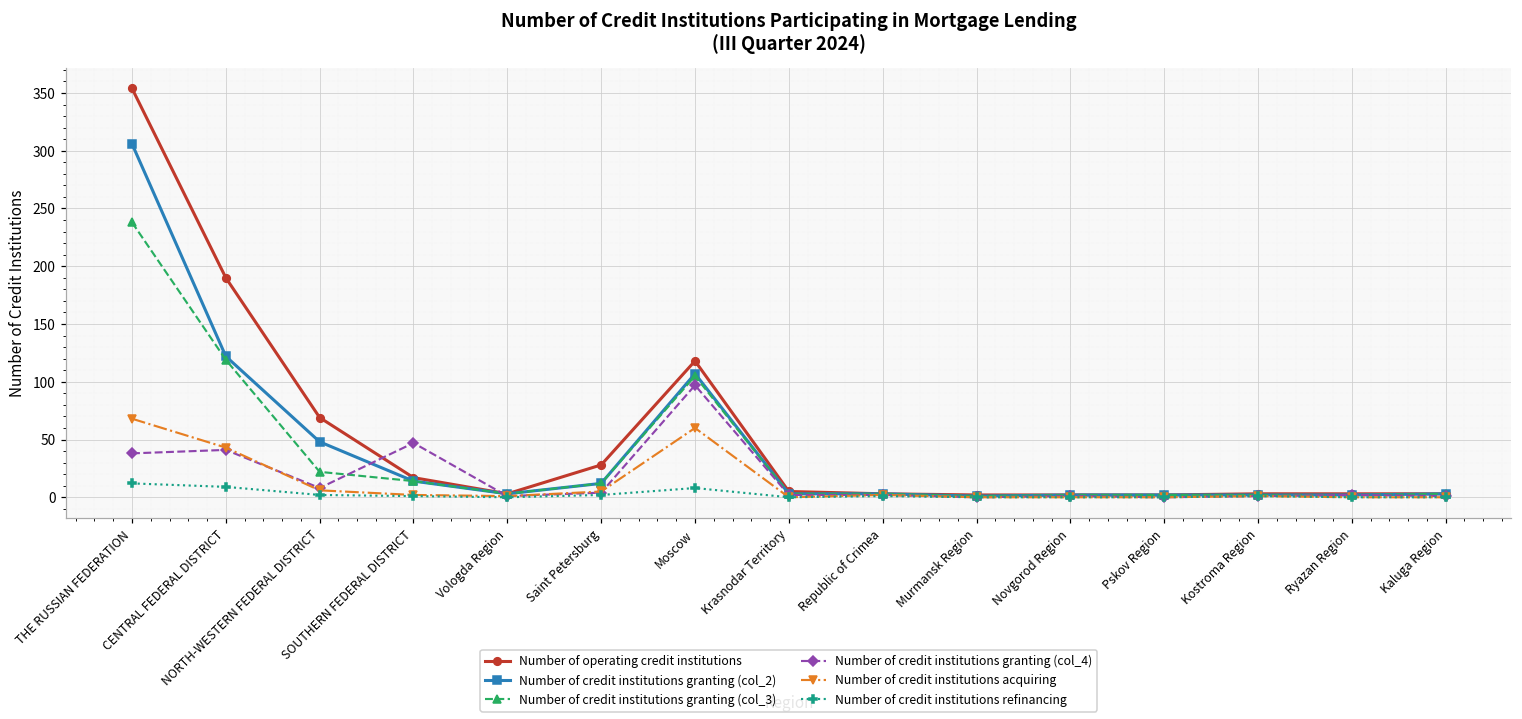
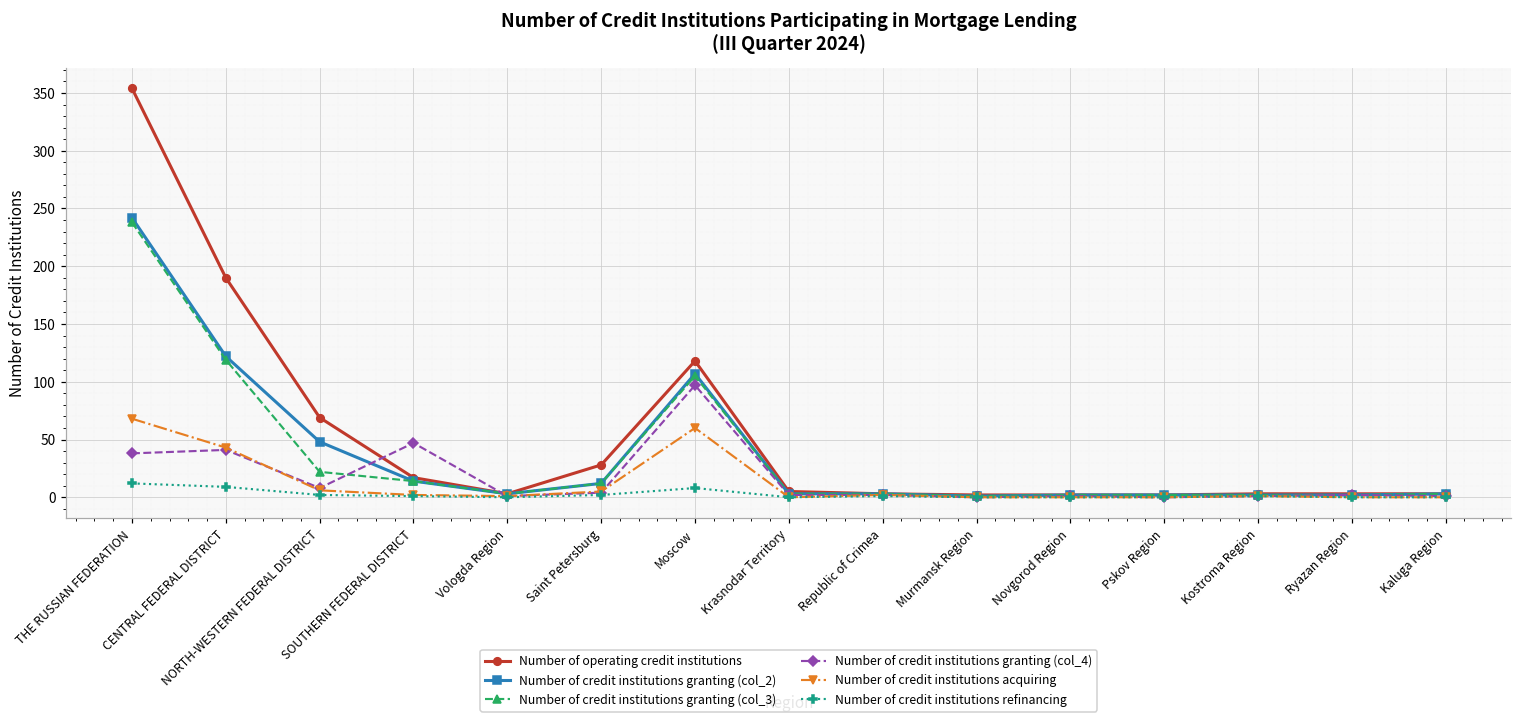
Number of credit institutions granting (col_2), THE RUSSIAN FEDERATION: 306 -> 242
